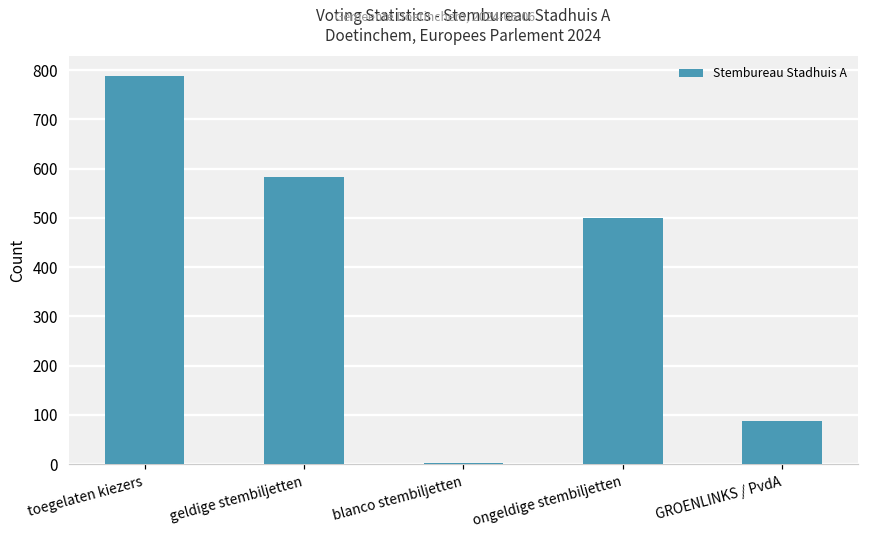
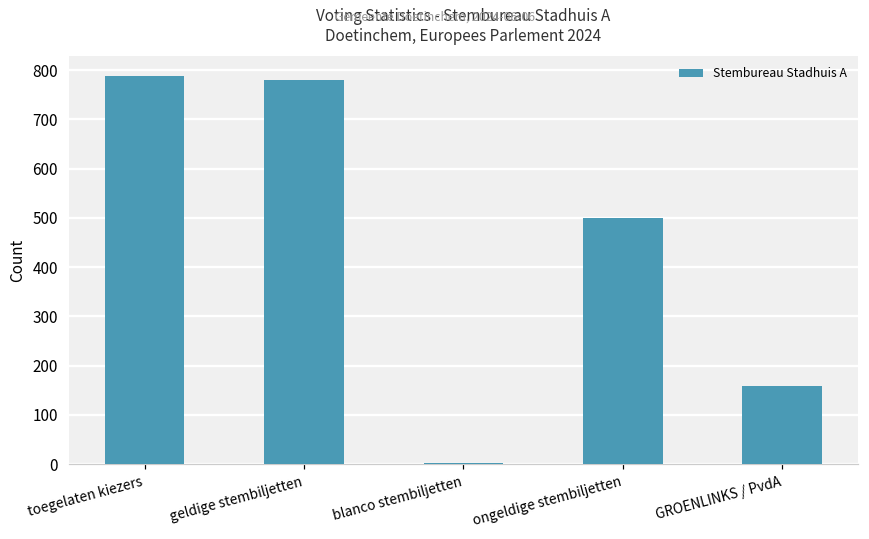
geldige stembiljetten: 580 -> 780
GROENLINKS / PvdA: 90 -> 160
